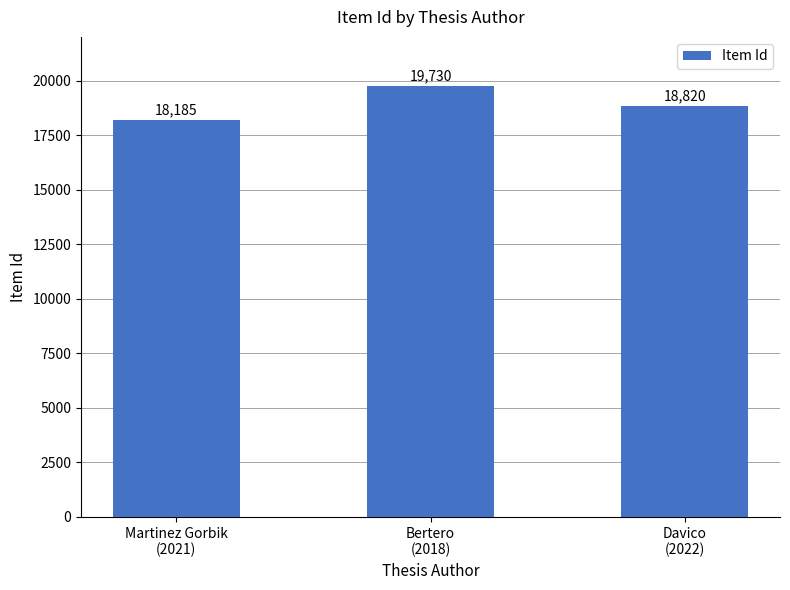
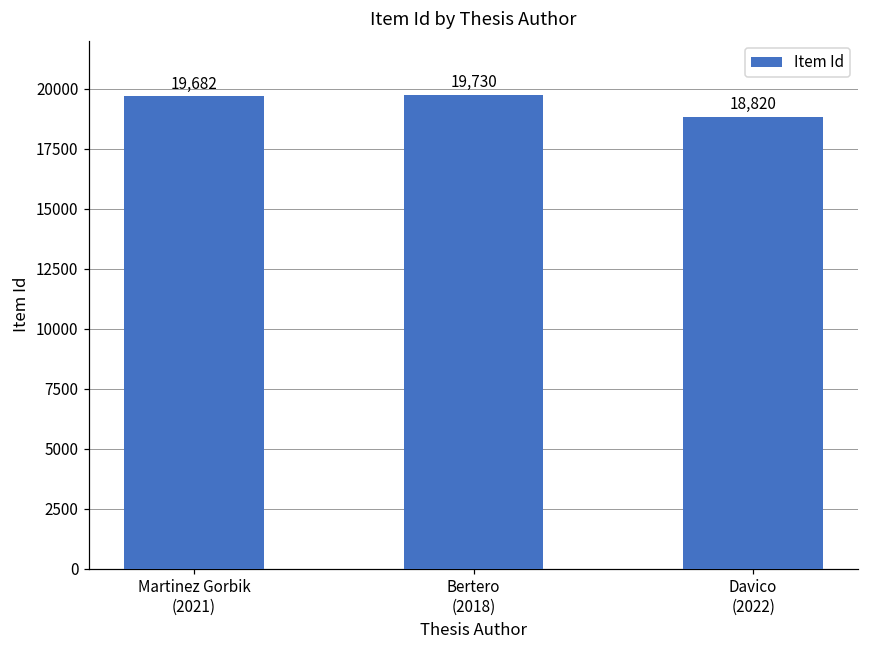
Martinez Gorbik (2021): 18,185 -> 19,682
